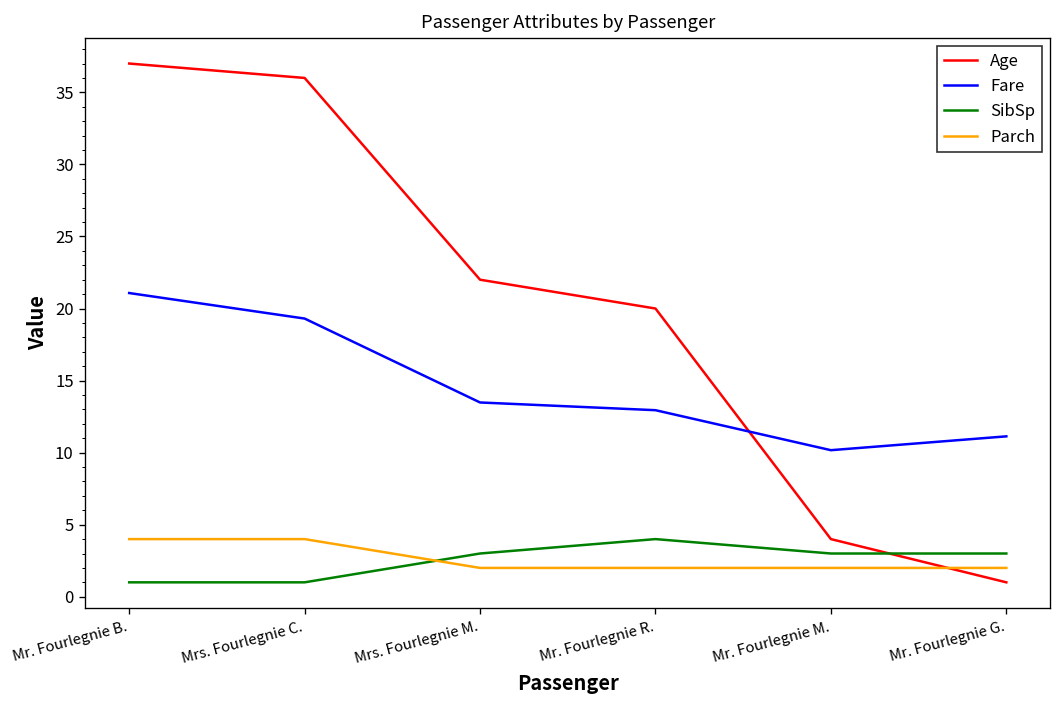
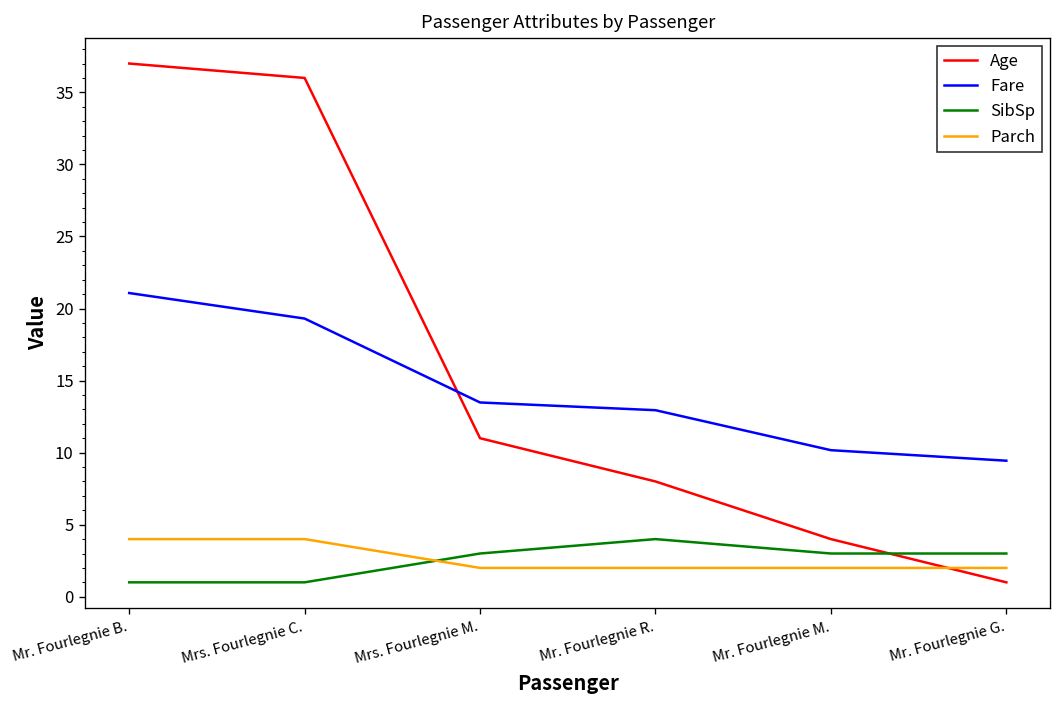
Age, Mrs. Fourlegnie M.: 22 -> 11
Age, Mr. Fourlegnie R.: 20 -> 8
Fare, Mr. Fourlegnie G.: 11.1 -> 9.4
